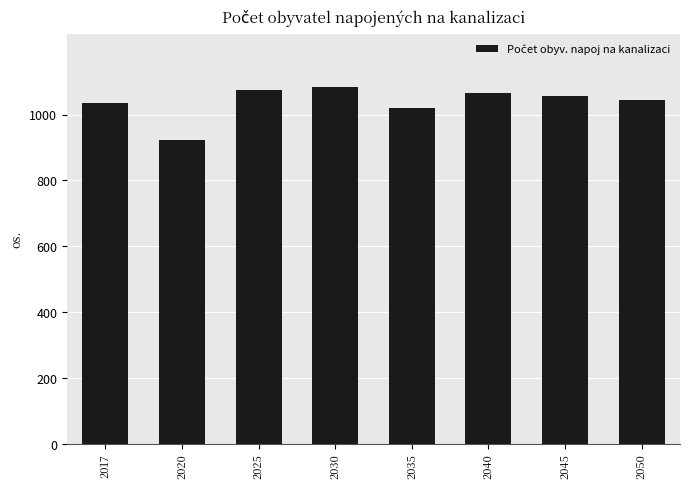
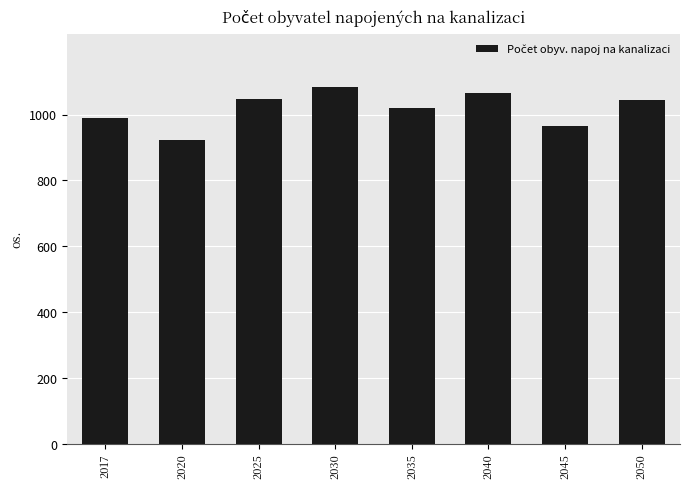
2017: 1040 -> 990
2025: 1070 -> 1050
2045: 1060 -> 970
